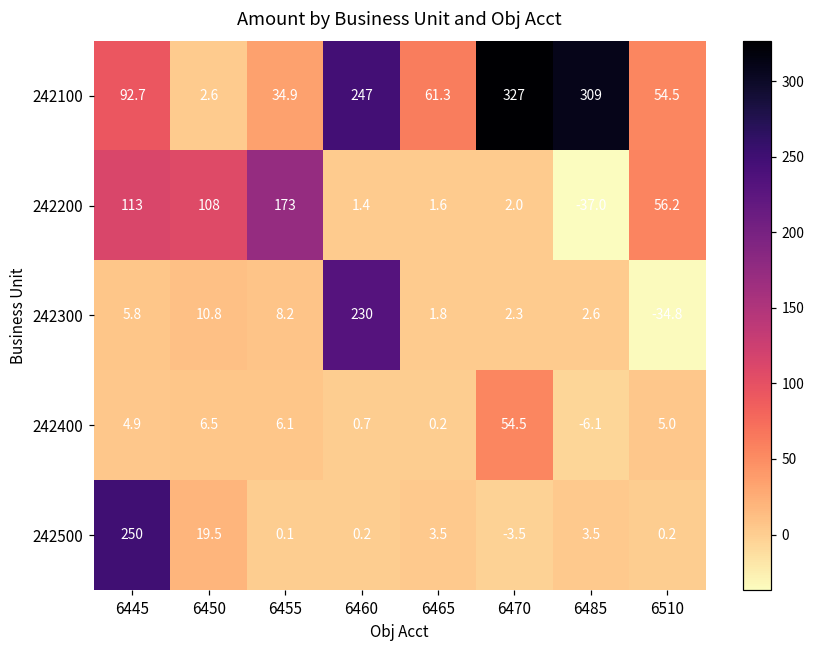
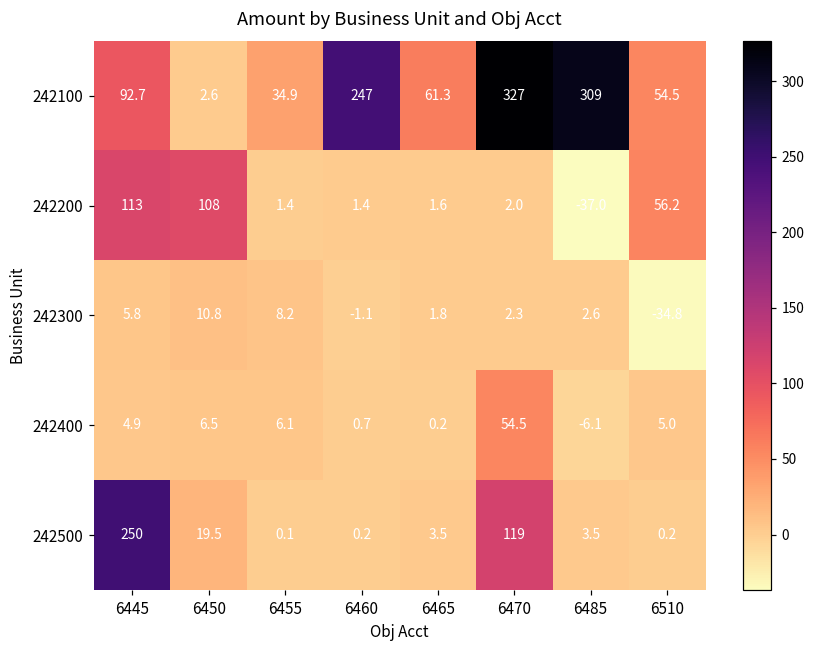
242200, 6455: 173 -> 1.4
242300, 6460: 230 -> -1.1
242500, 6470: -3.5 -> 119
